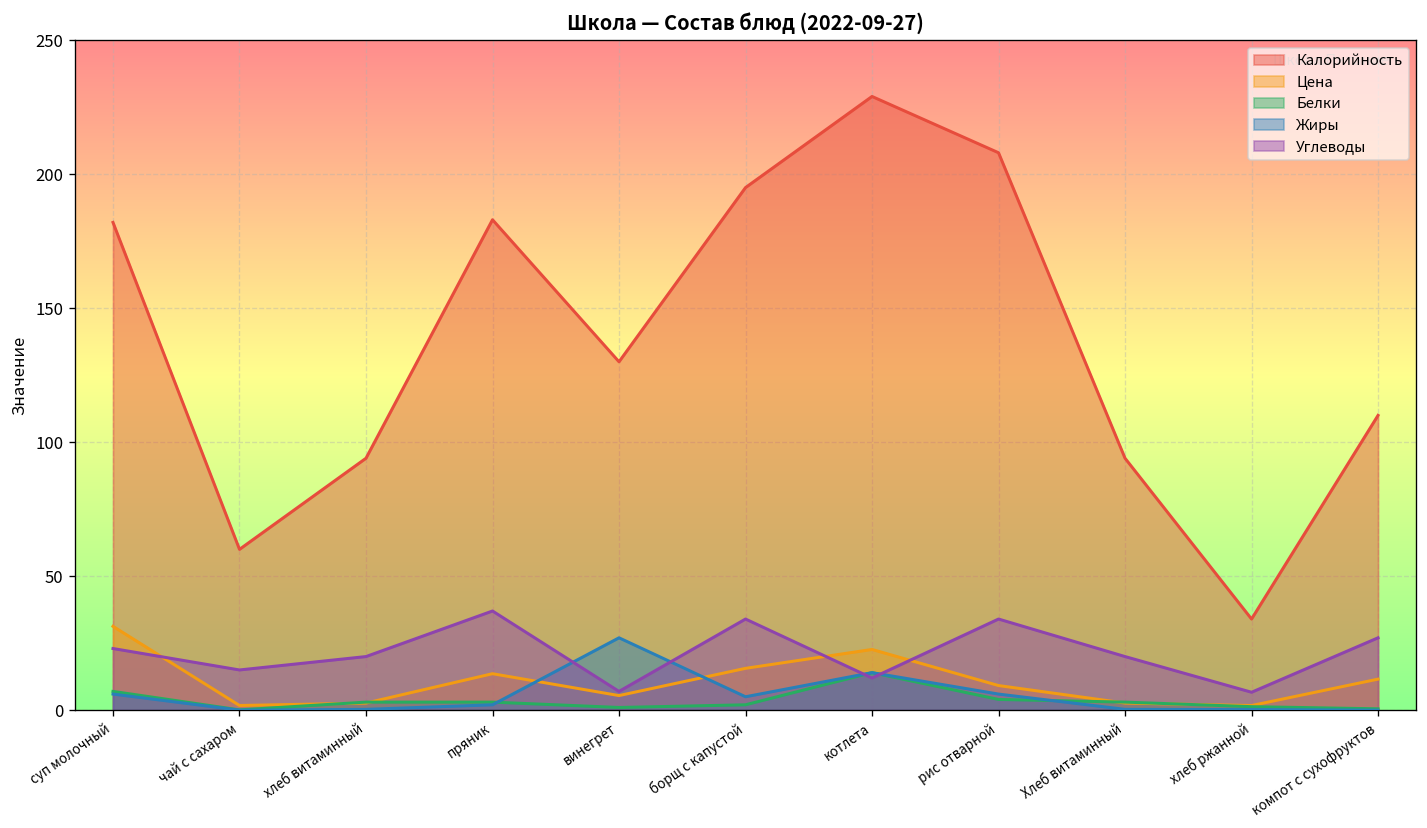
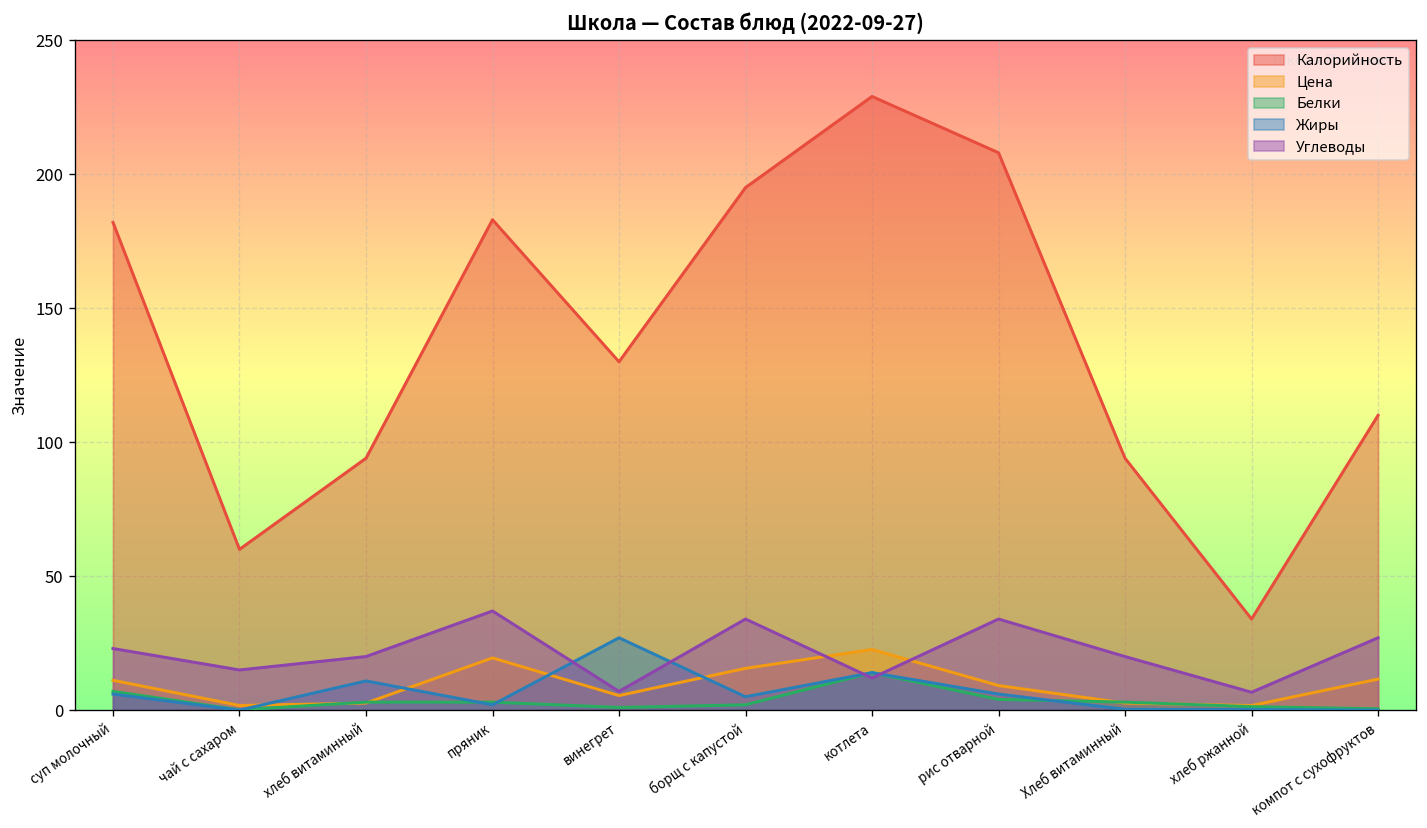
Цена, суп молочный: 31 -> 11
Жиры, хлеб витаминный: 0 -> 11
Цена, пряник: 14 -> 20
